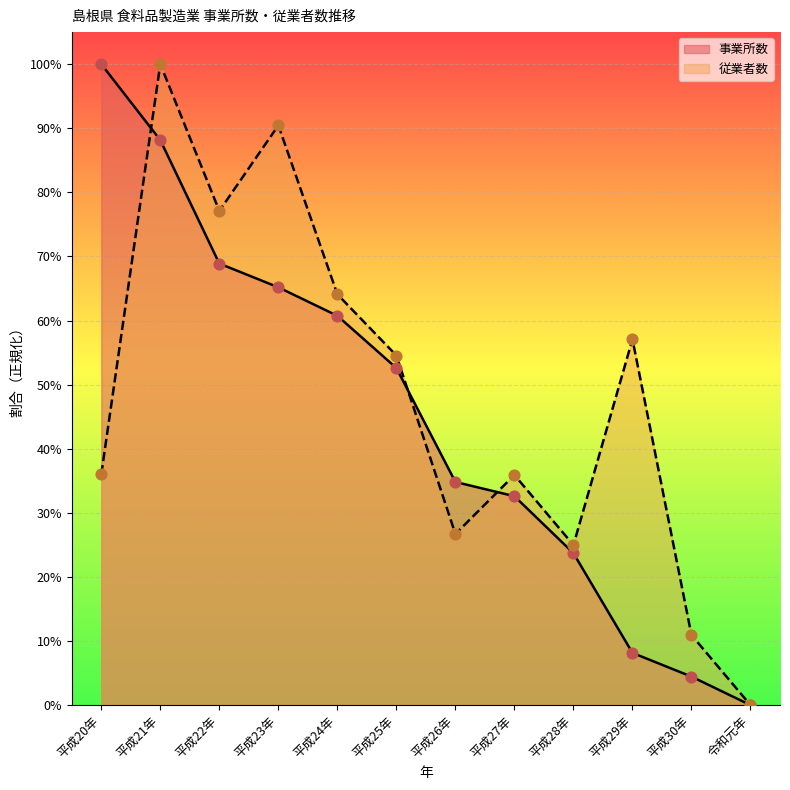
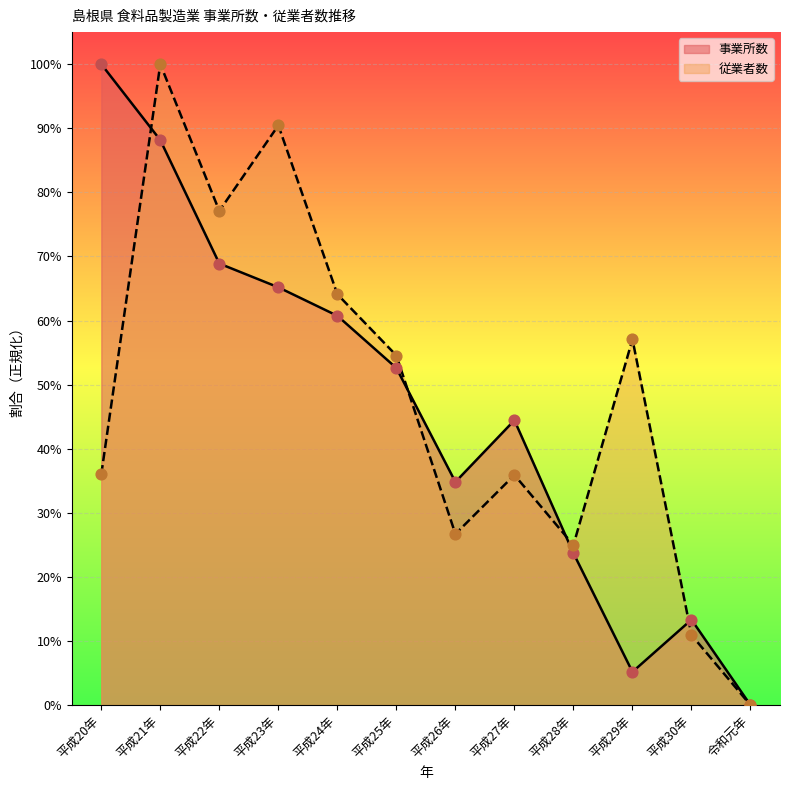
事業所数, 平成27年: 33% -> 44%
事業所数, 平成29年: 8% -> 5%
事業所数, 平成30年: 4% -> 13%
